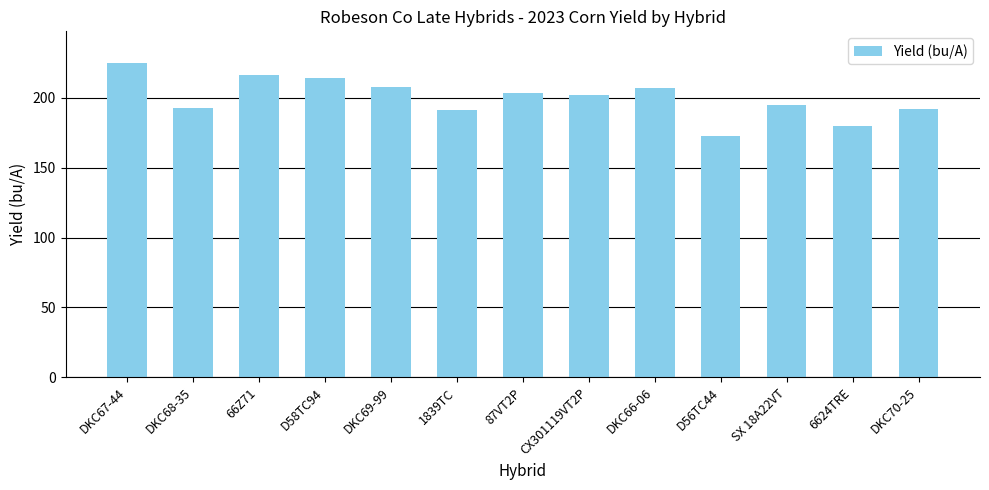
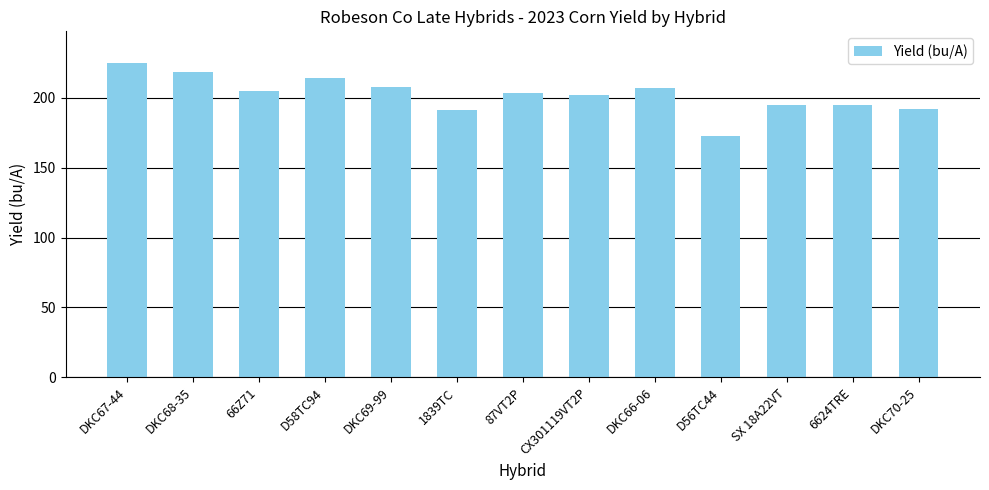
DKC68-35: 193 -> 219
66Z71: 217 -> 205
6624TRE: 180 -> 195
